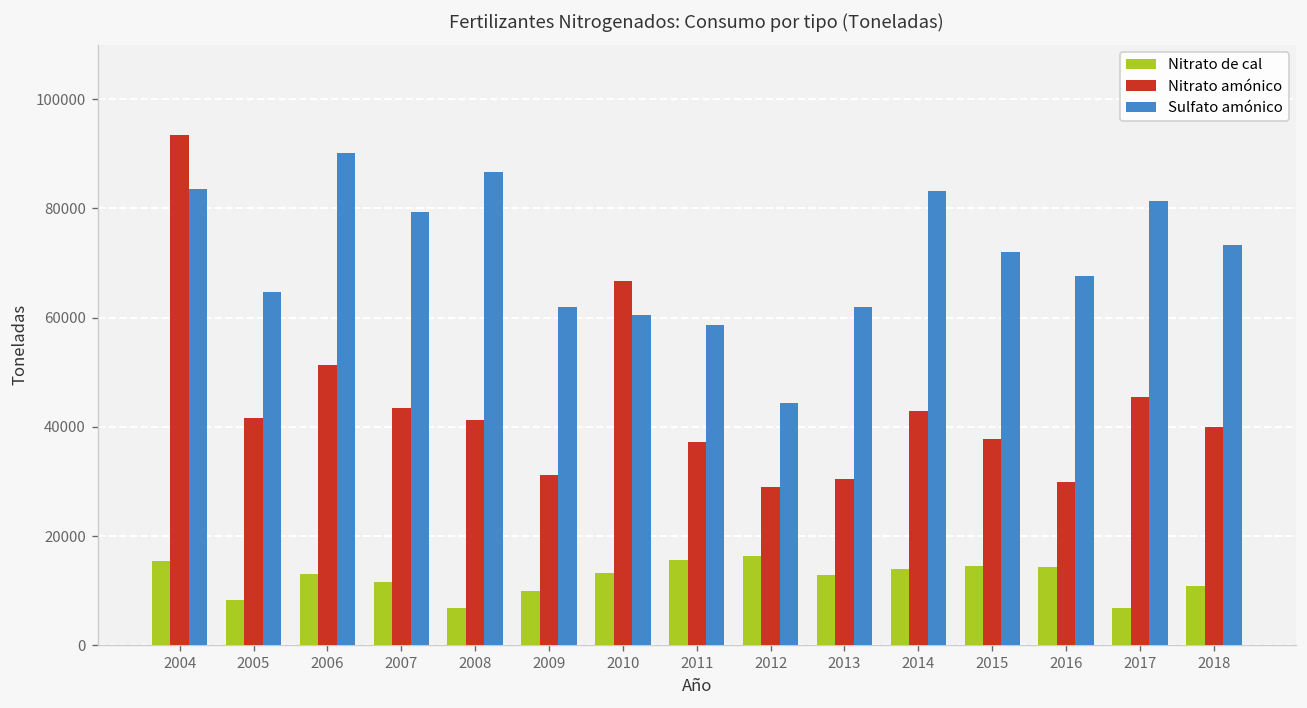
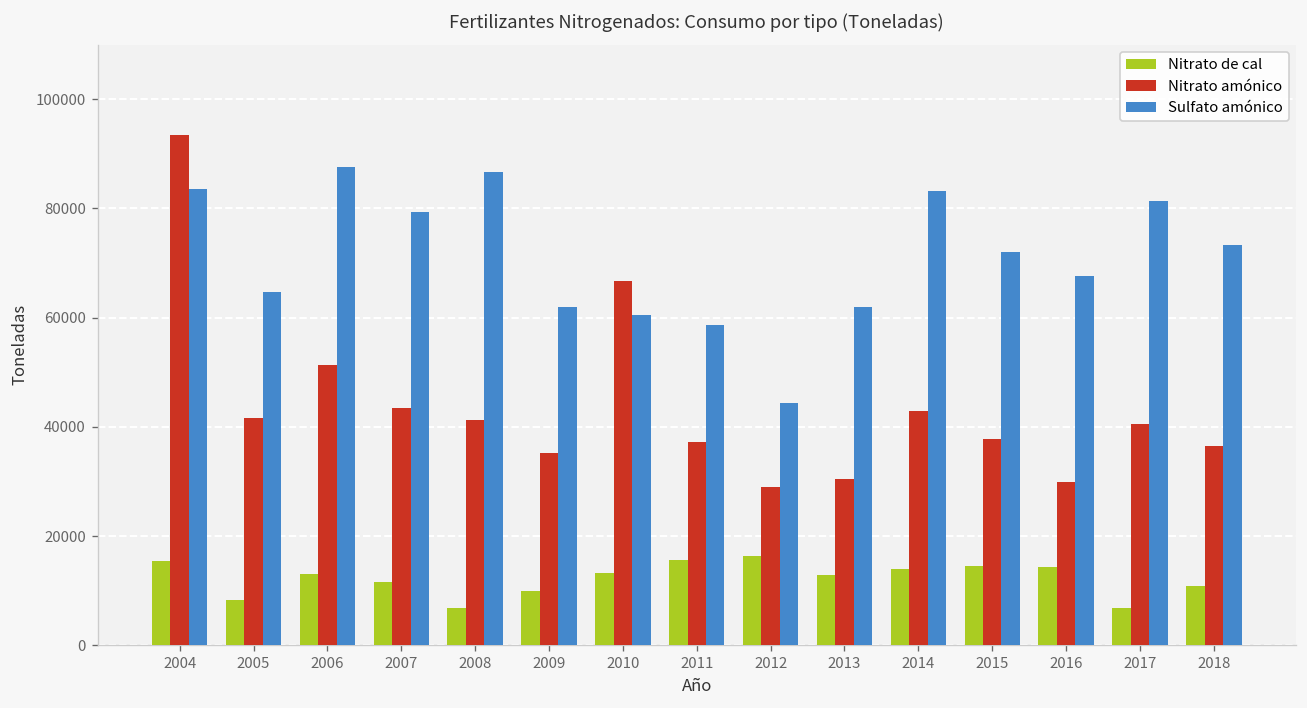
Sulfato amónico, 2006: 90000 -> 88000
Nitrato amónico, 2009: 31000 -> 35000
Nitrato amónico, 2017: 45000 -> 41000
Nitrato amónico, 2018: 40000 -> 36000
